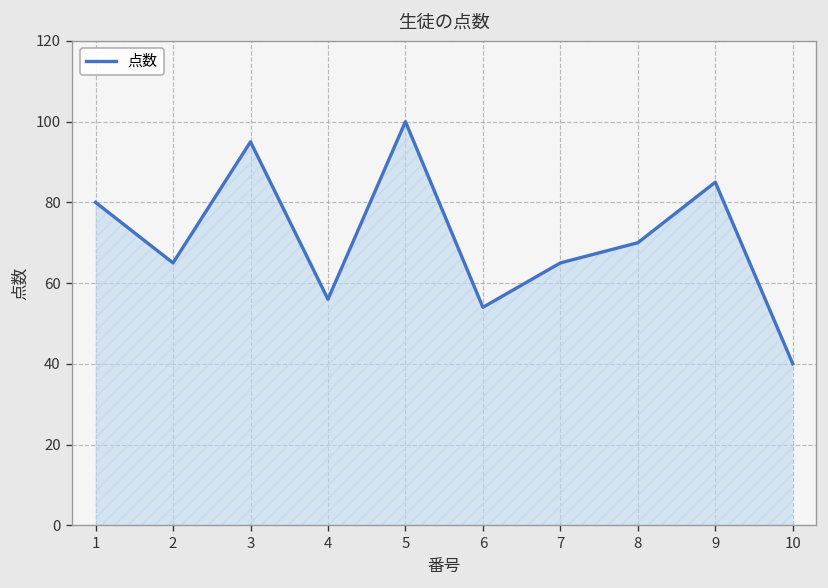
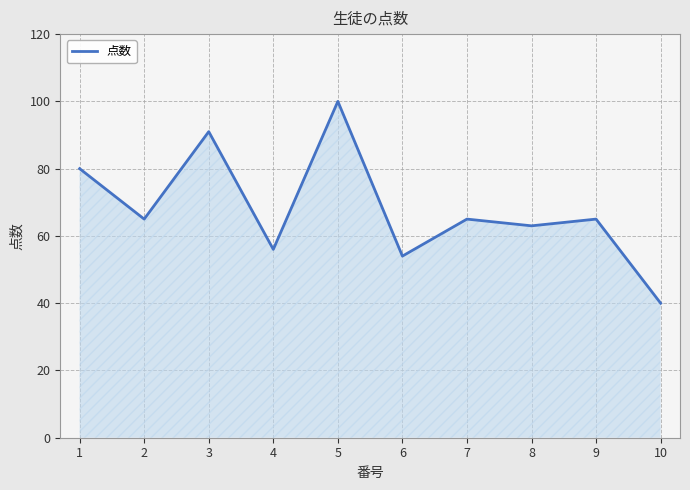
3: 95 -> 91
8: 70 -> 63
9: 85 -> 65
